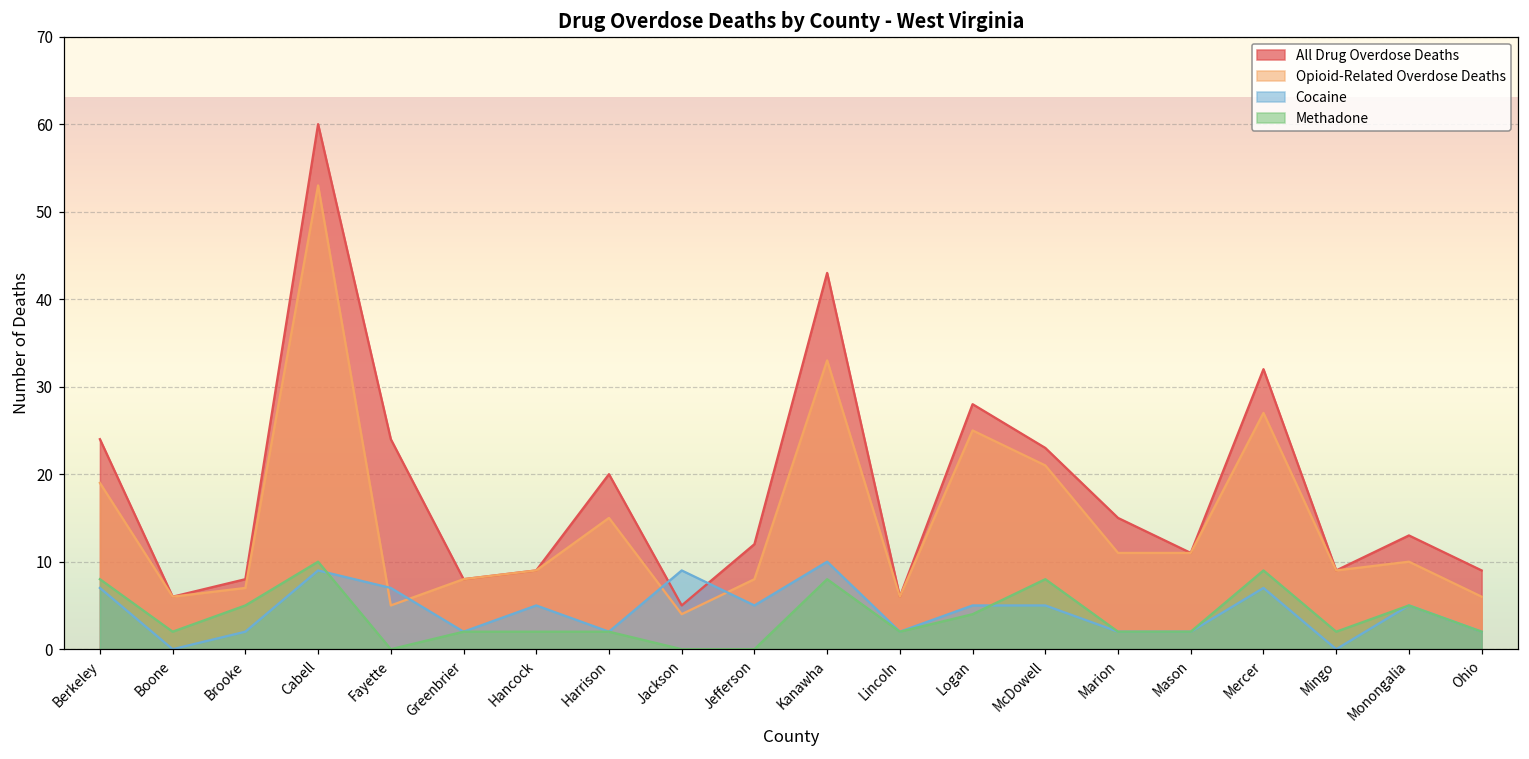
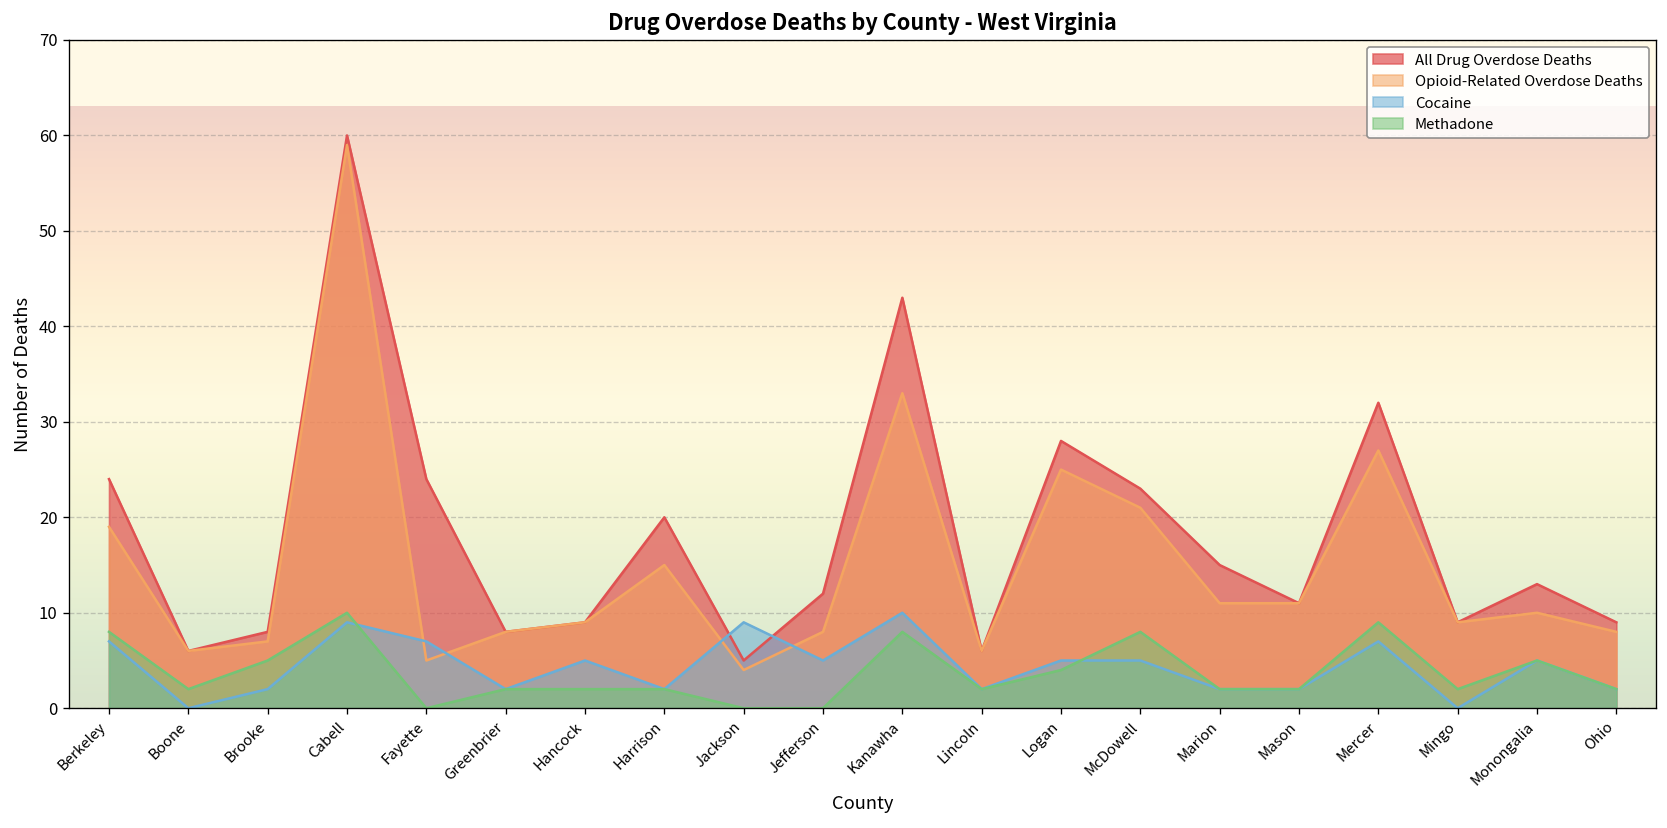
Opioid-Related Overdose Deaths, Cabell: 53 -> 59
Opioid-Related Overdose Deaths, Ohio: 6 -> 8
